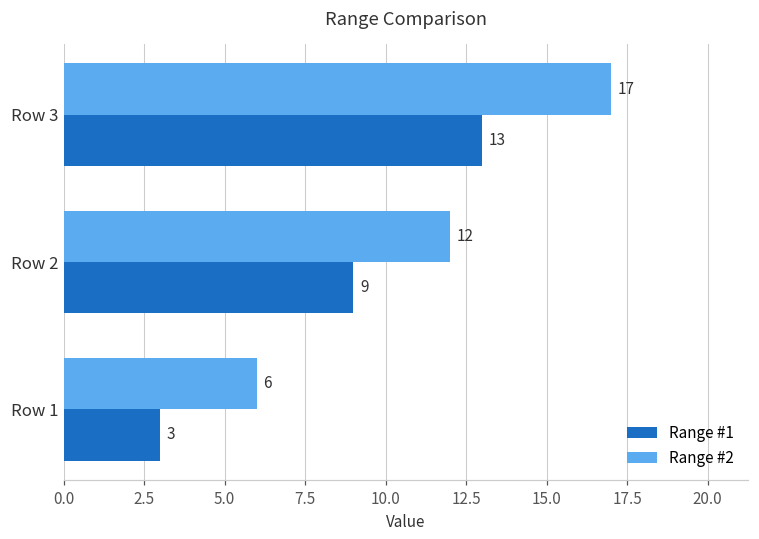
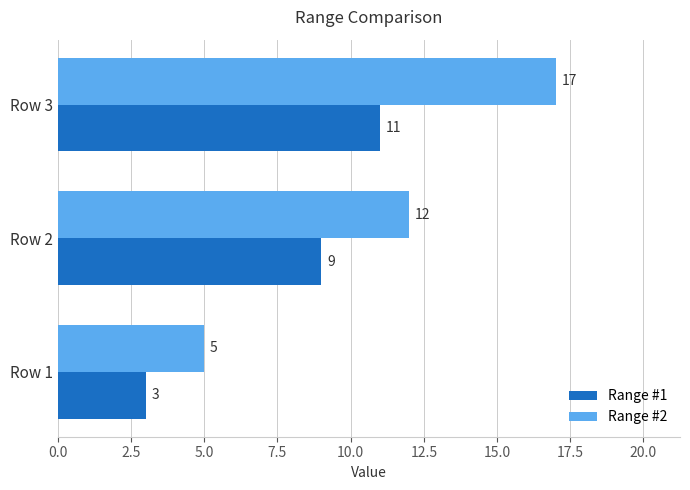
Range #1, Row 3: 13 -> 11
Range #2, Row 1: 6 -> 5
